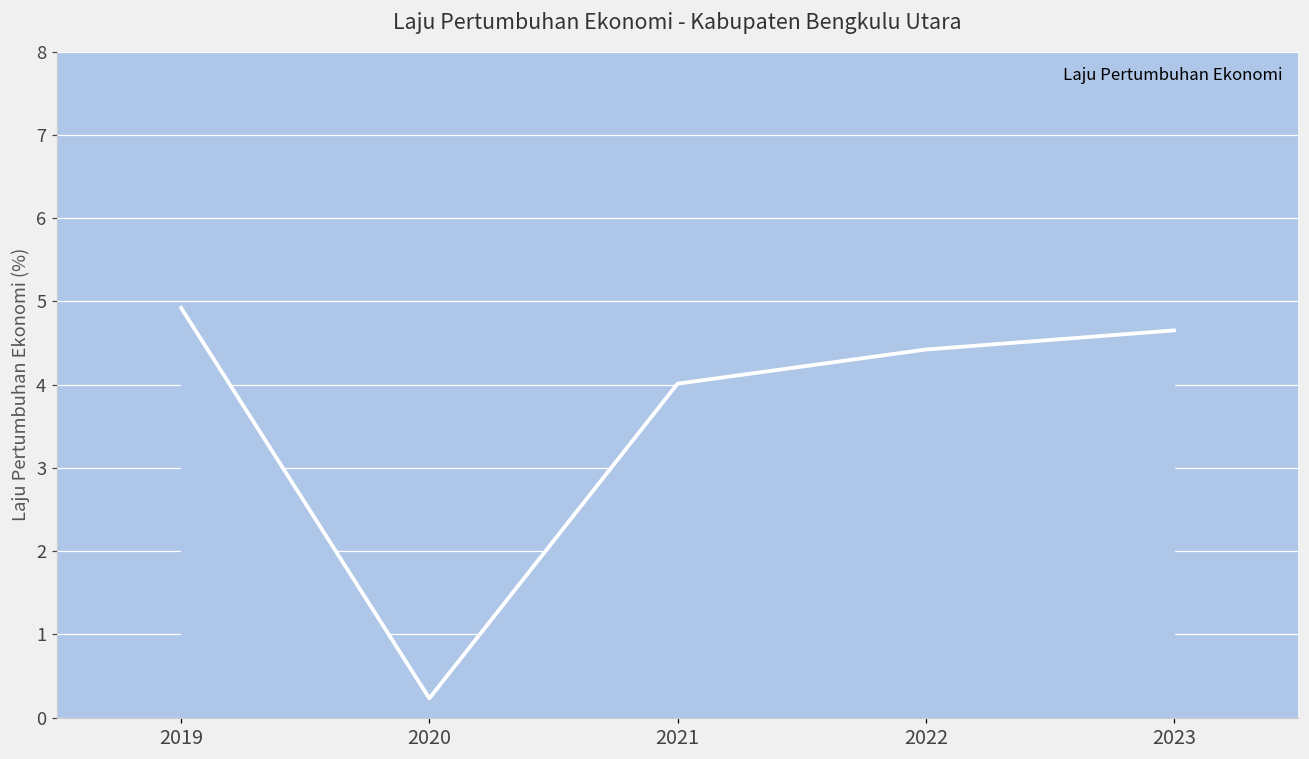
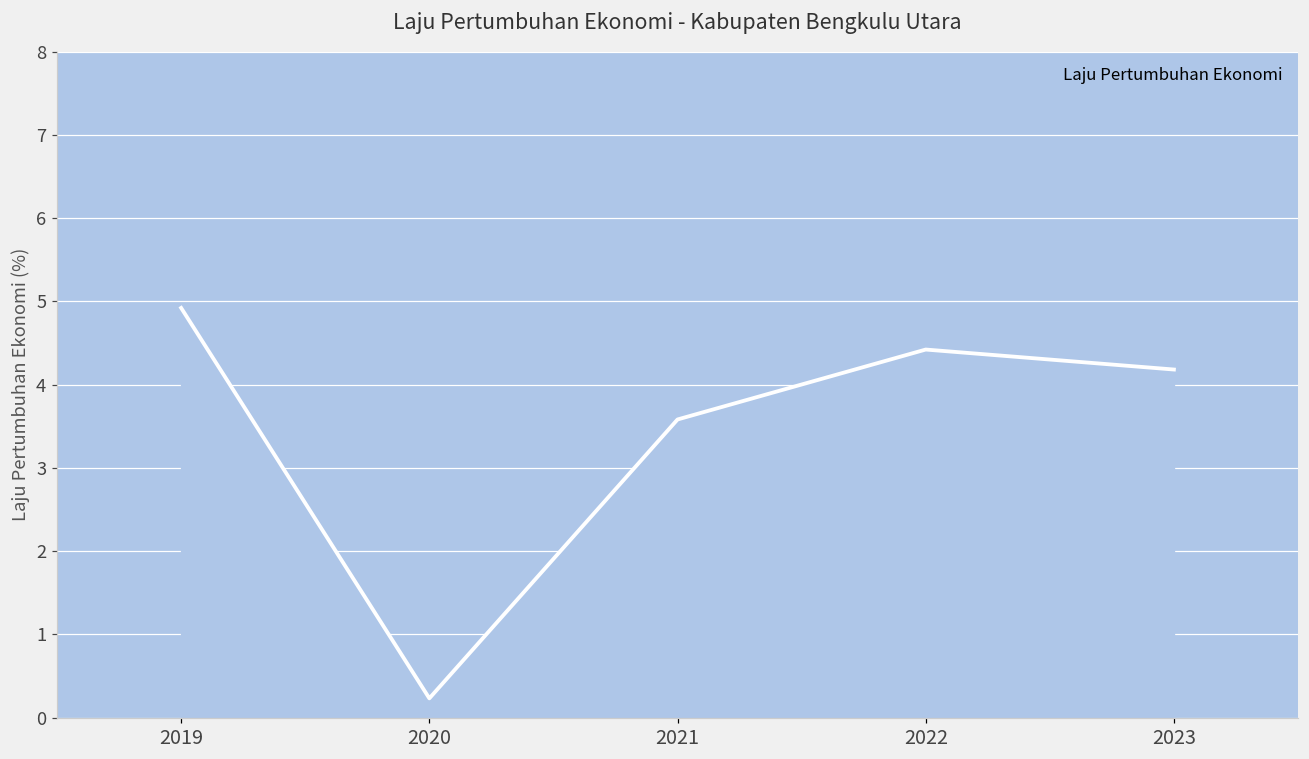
2021: 4.0 -> 3.6
2023: 4.7 -> 4.2
